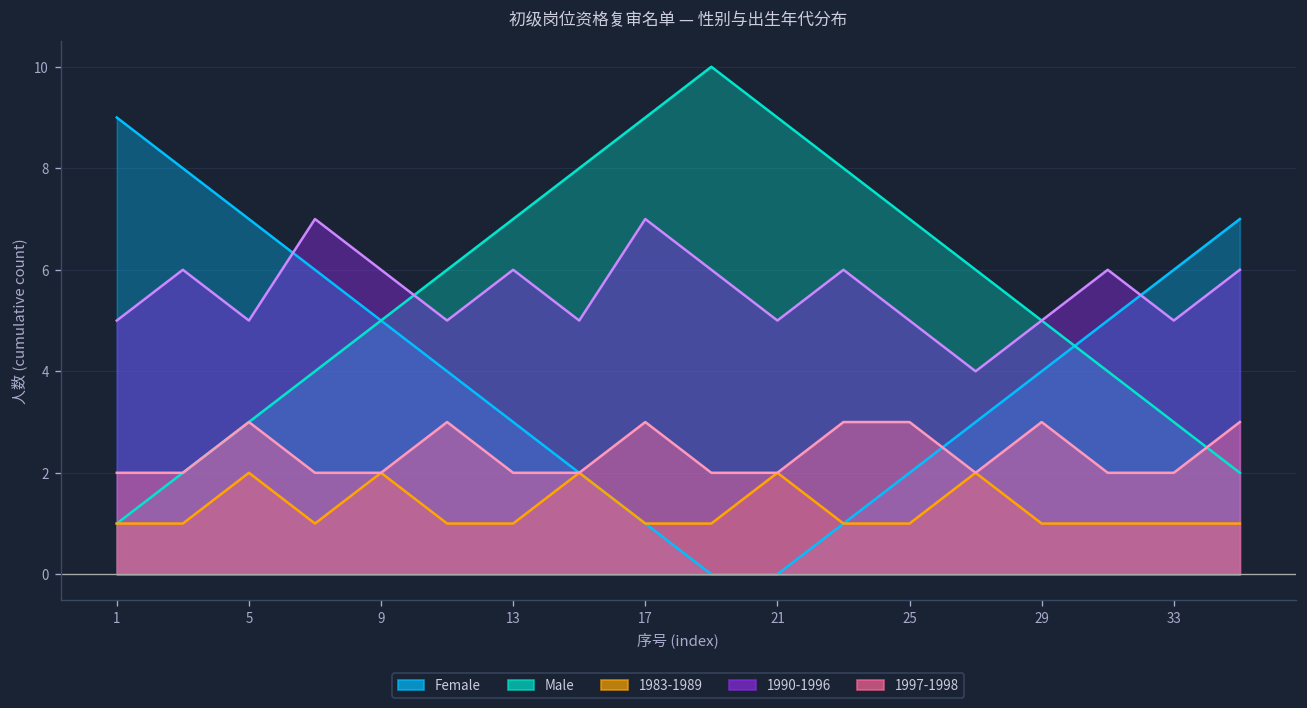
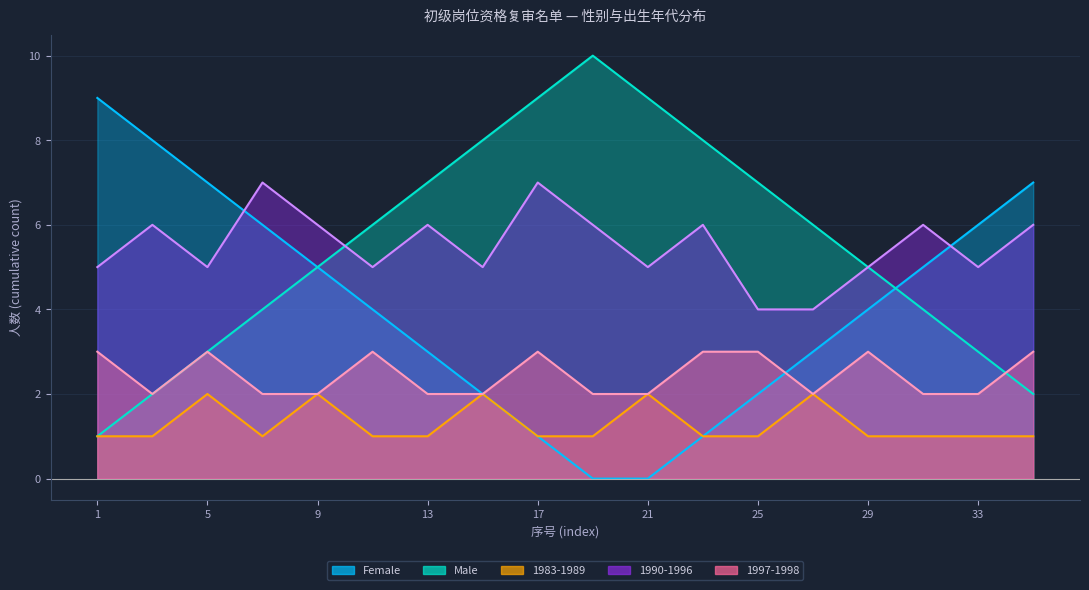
1997-1998, 1: 2 -> 3
1990-1996, 25: 5 -> 4
